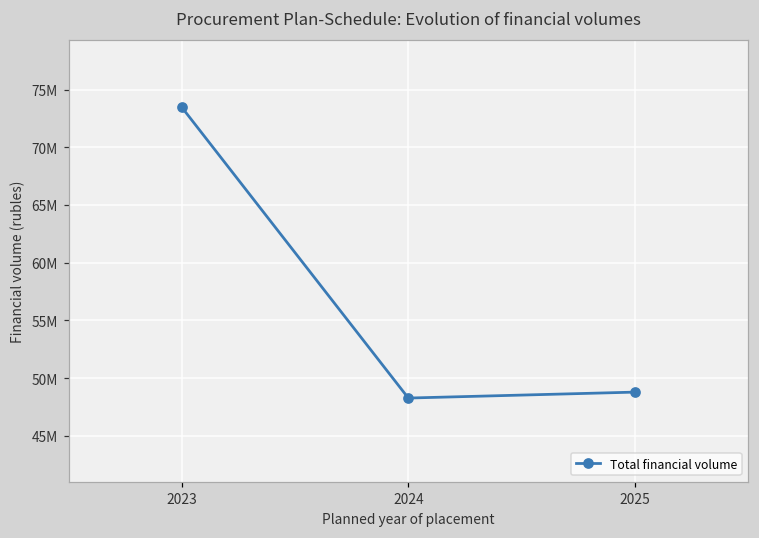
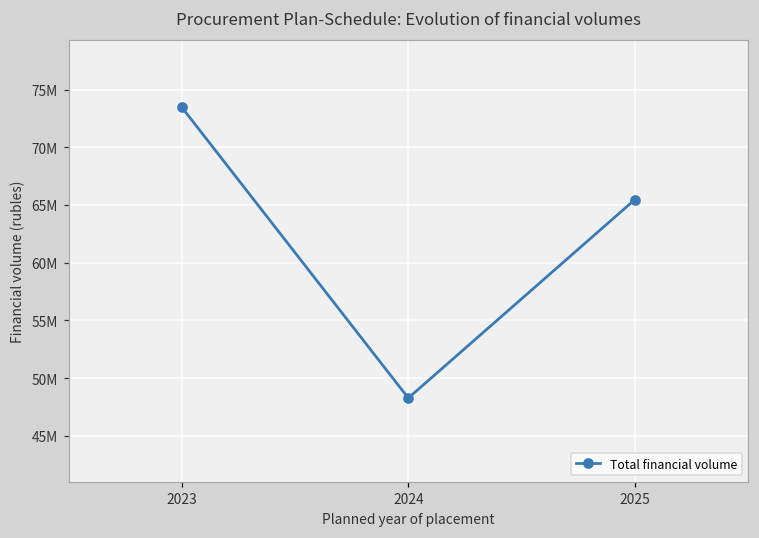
2025: 48800000 -> 65500000
